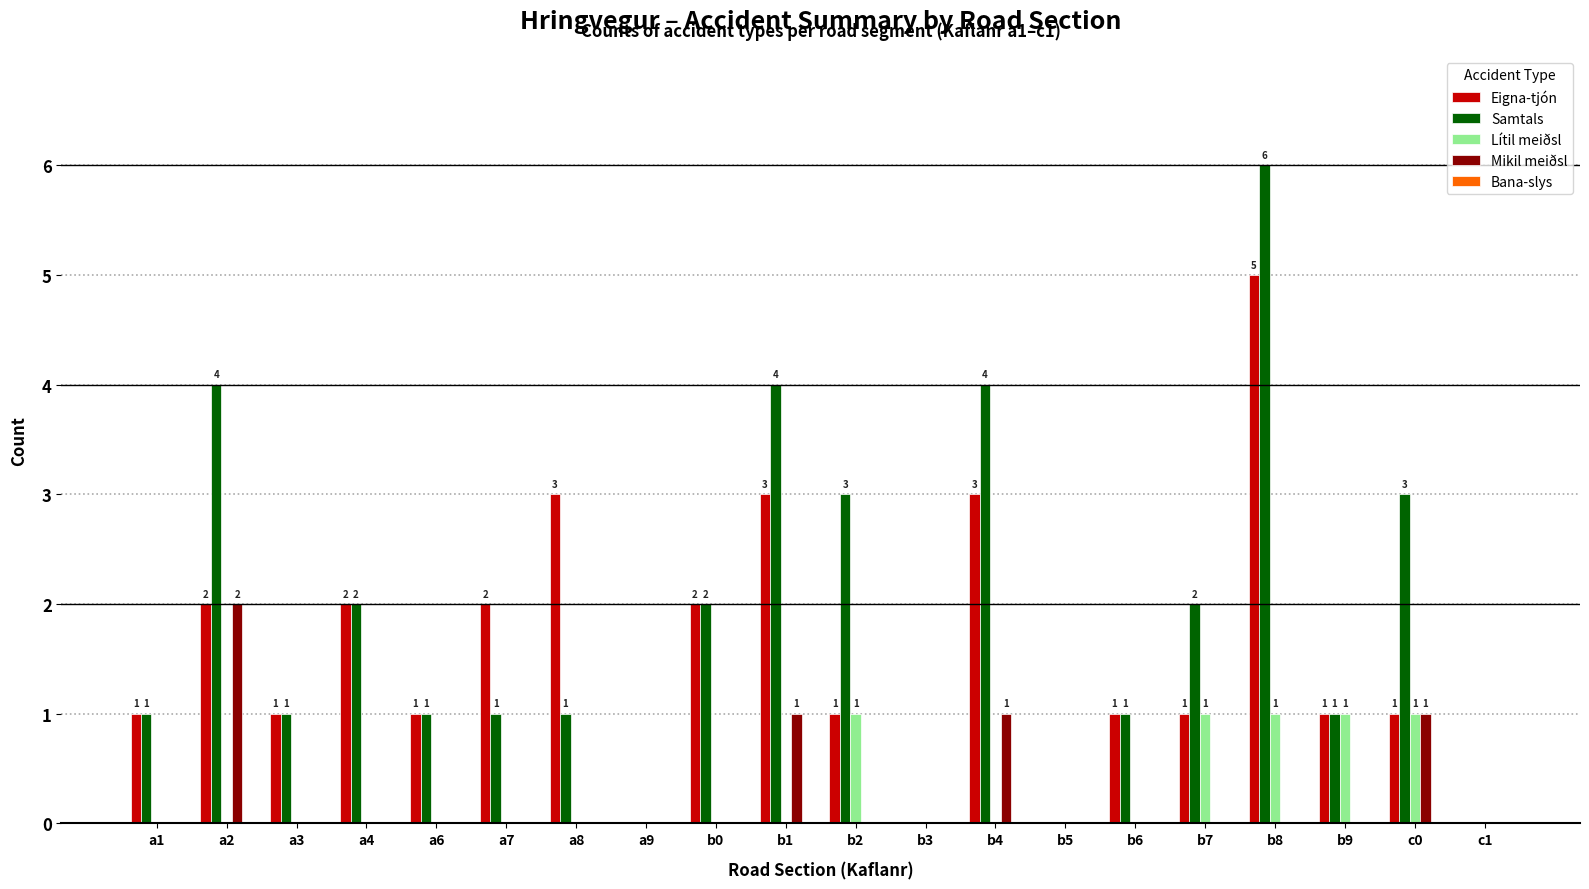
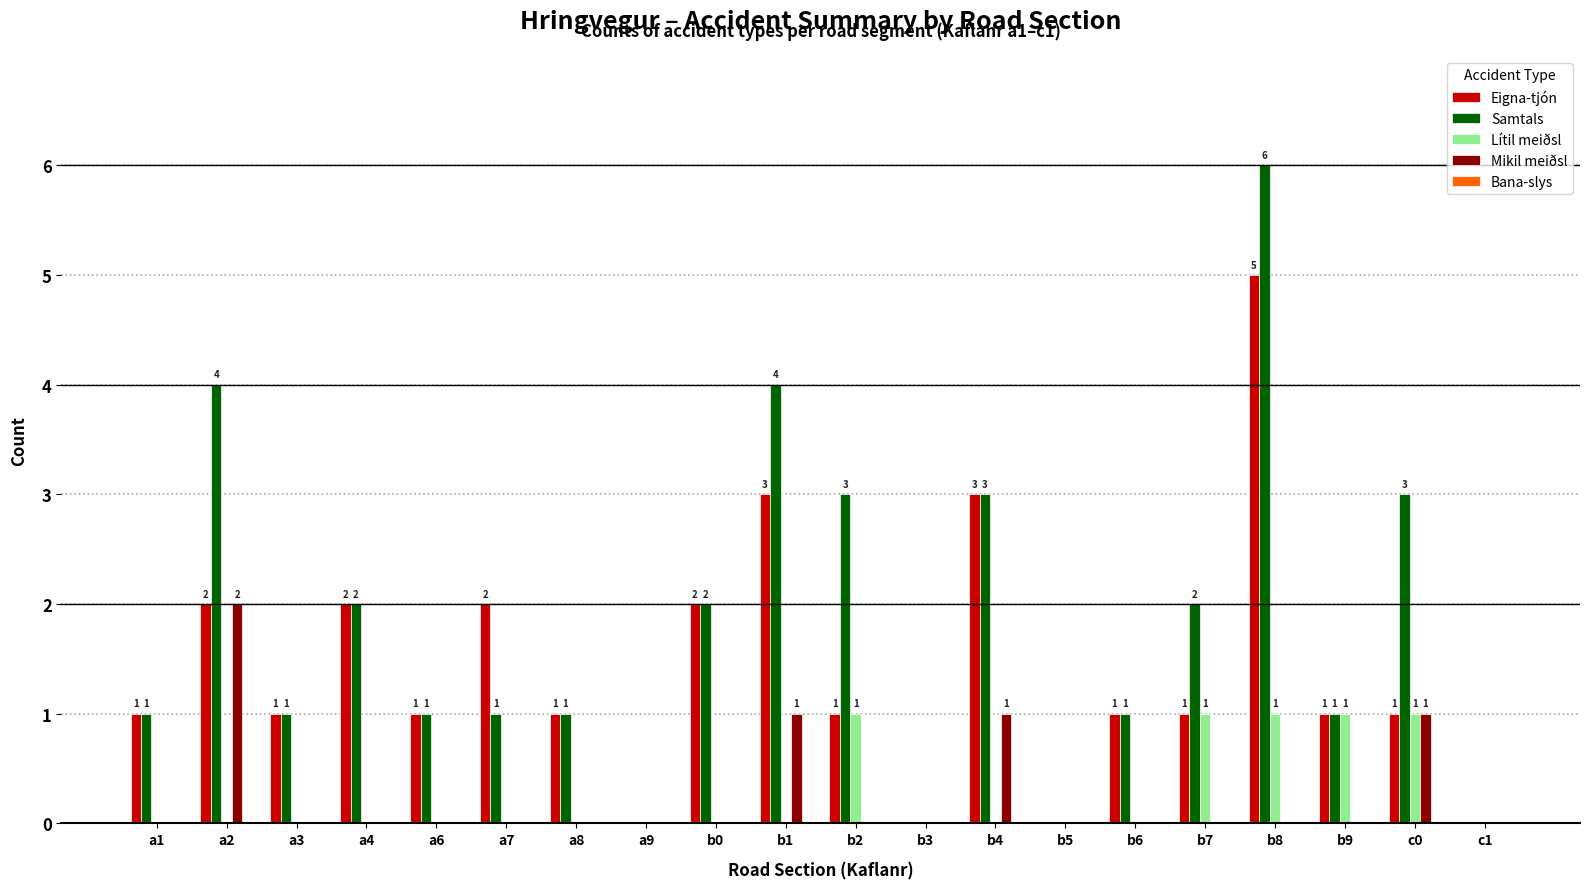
Eigna-tjón, a8: 3 -> 1
Samtals, b4: 4 -> 3
